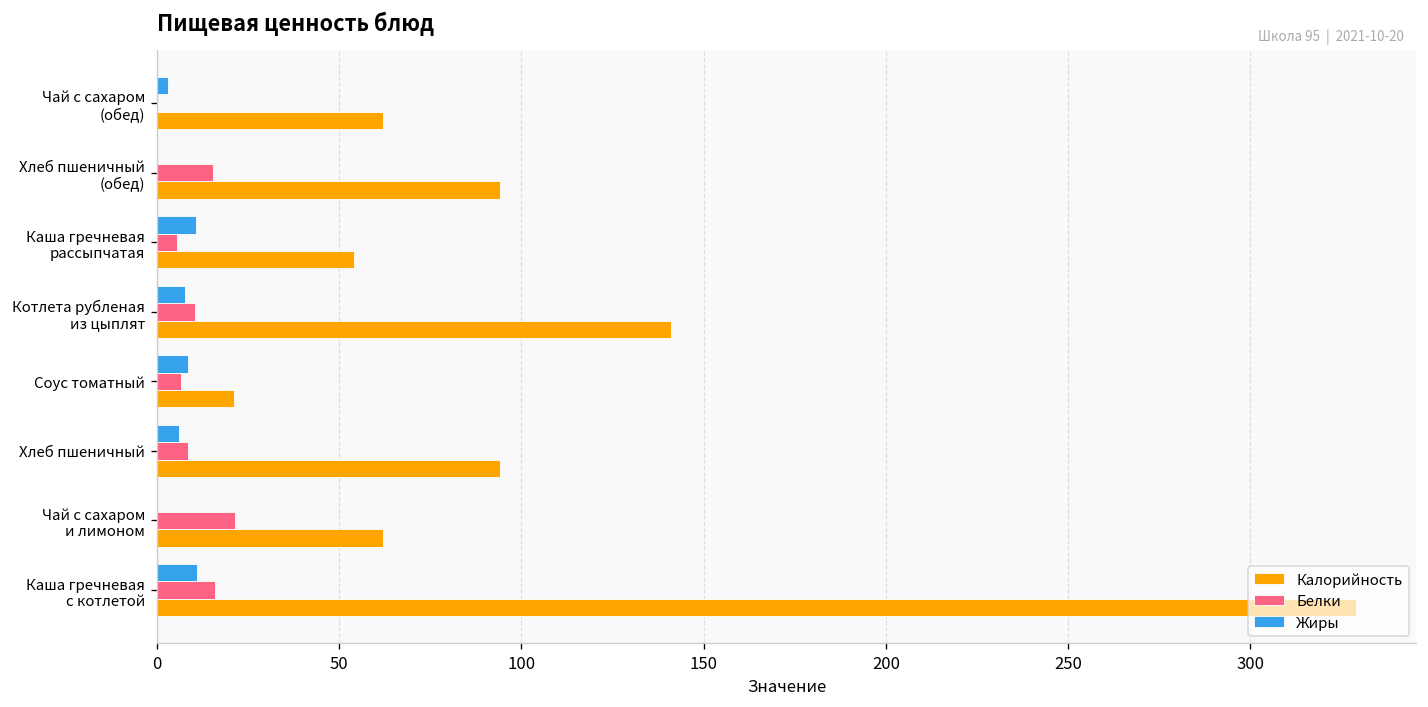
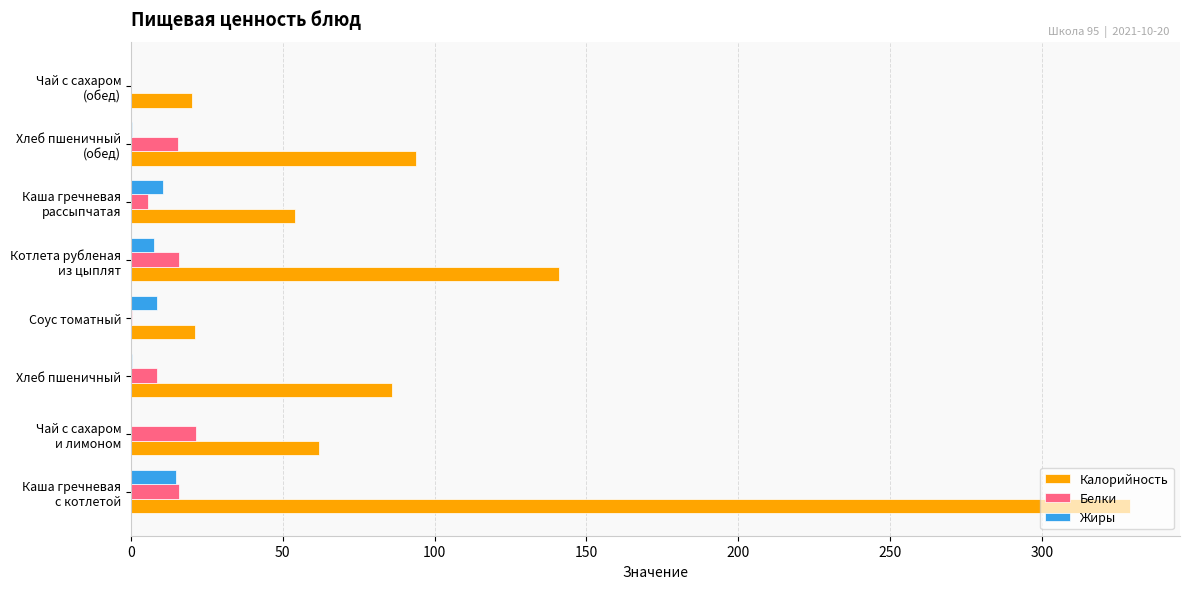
Жиры, Чай с сахаром (обед): 3 -> 0
Калорийность, Чай с сахаром (обед): 62 -> 20
Белки, Котлета рубленая из цыплят: 10 -> 16
Белки, Соус томатный: 7 -> 0
Жиры, Хлеб пшеничный: 6 -> 0
Калорийность, Хлеб пшеничный: 94 -> 86
Жиры, Каша гречневая с котлетой: 11 -> 15
